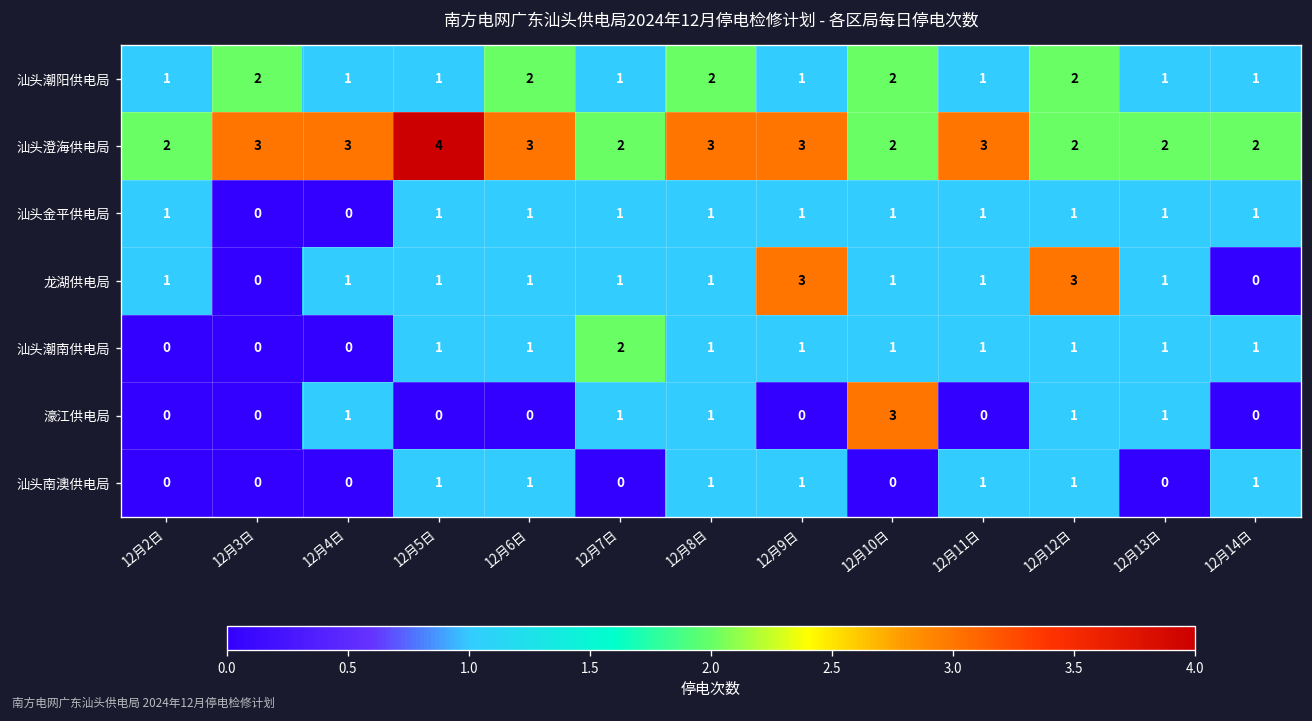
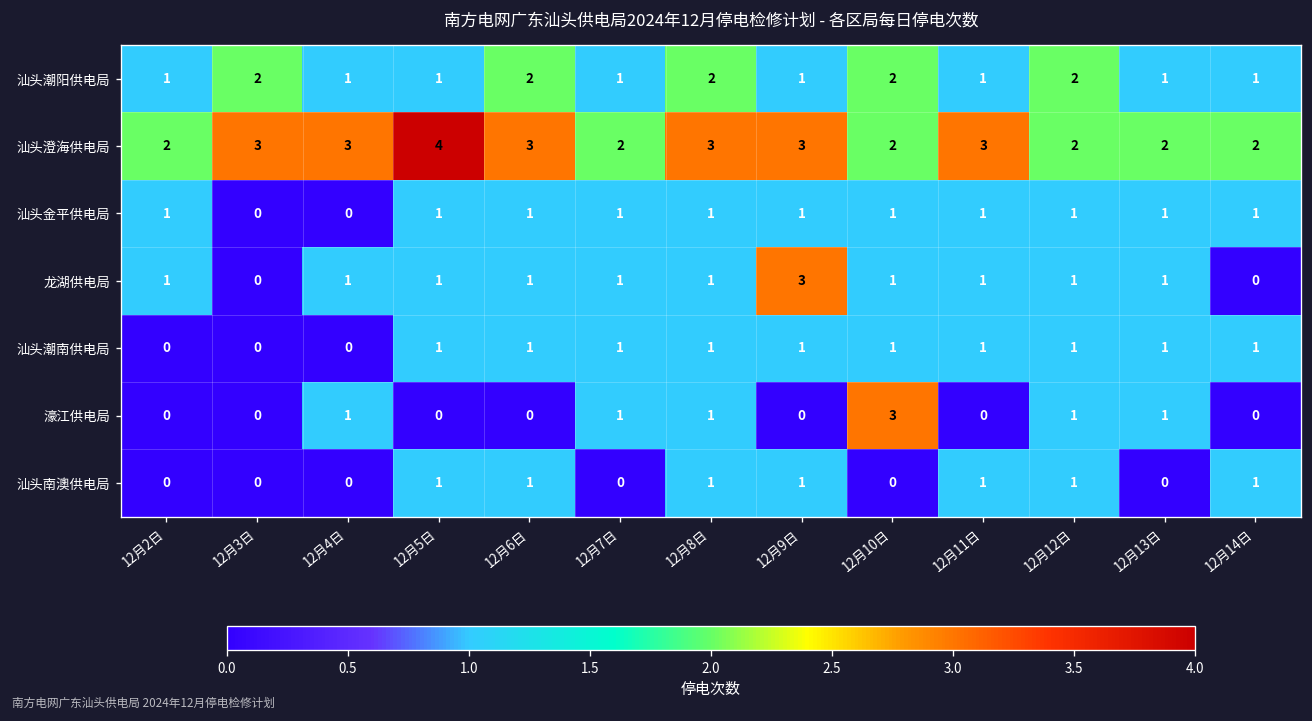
龙湖供电局, 12月12日: 3 -> 1
汕头潮南供电局, 12月7日: 2 -> 1
